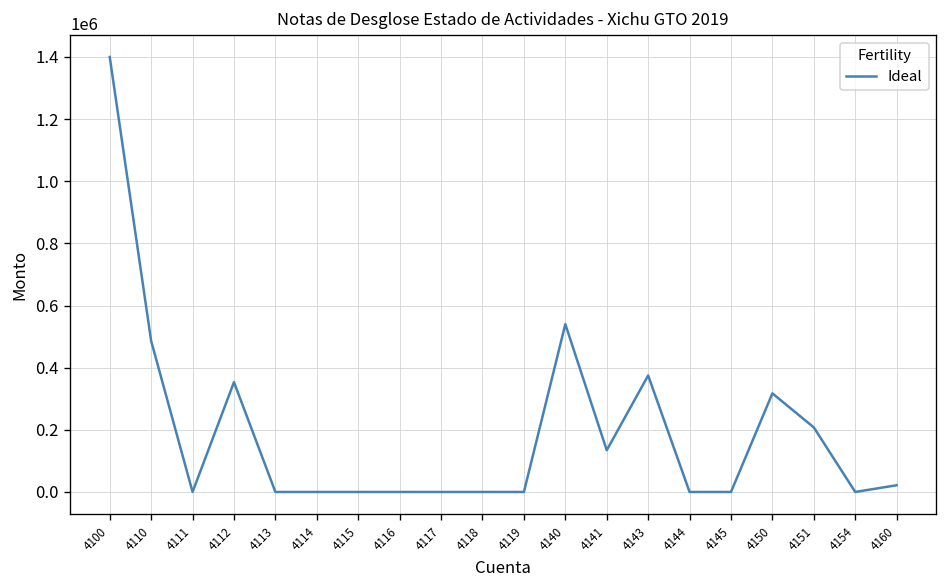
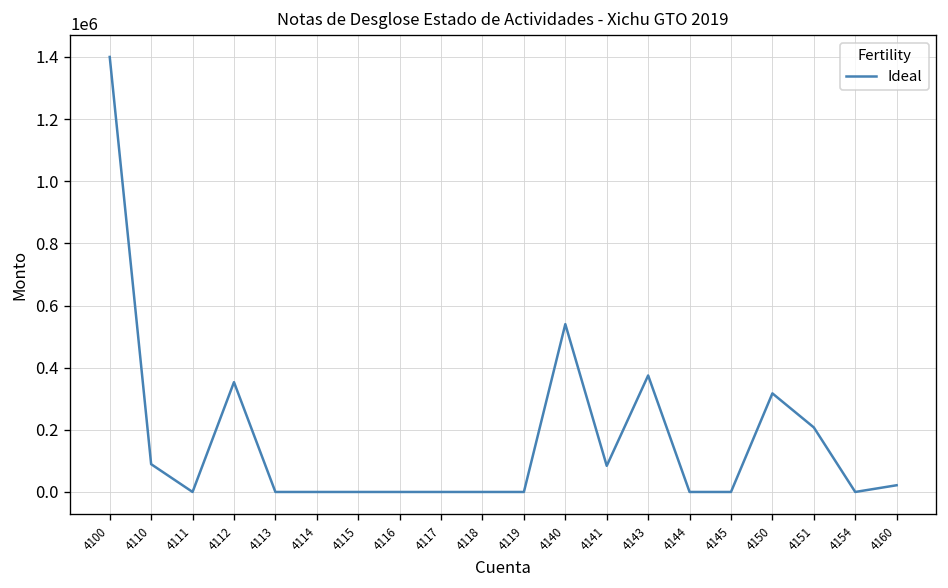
4110: 490000 -> 90000
4141: 130000 -> 80000
